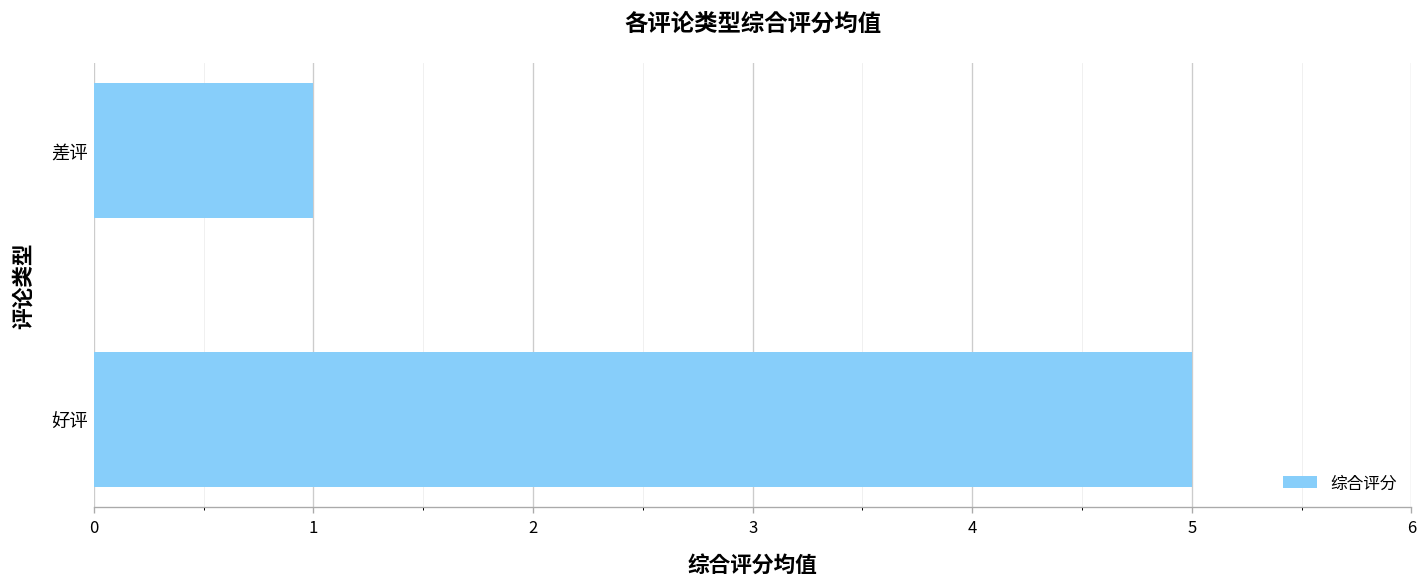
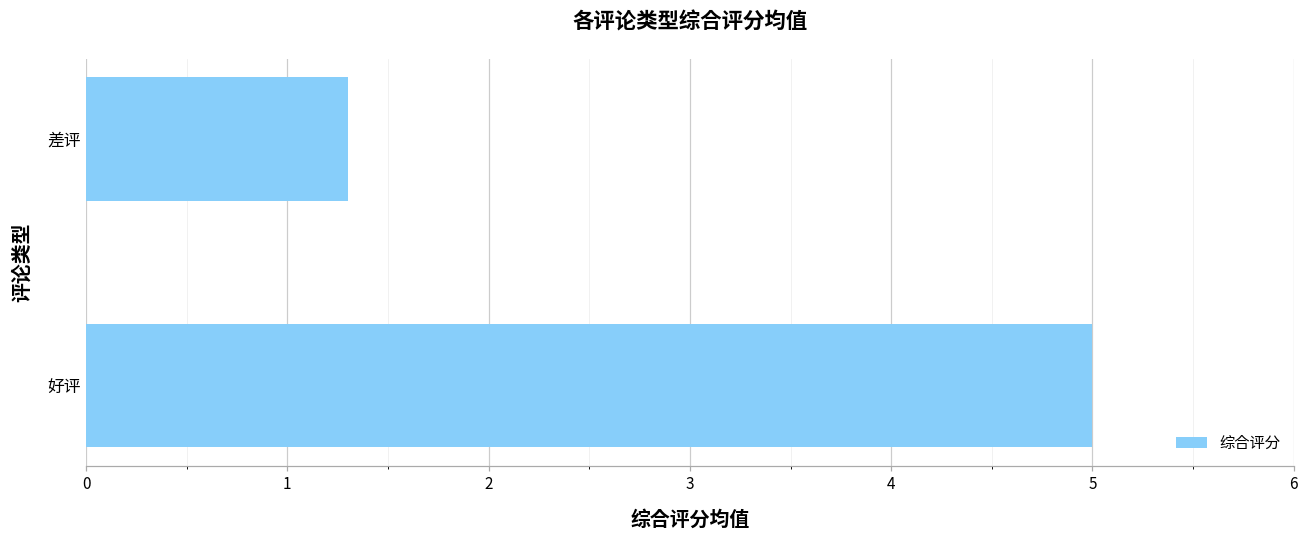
差评: 1.0 -> 1.3
